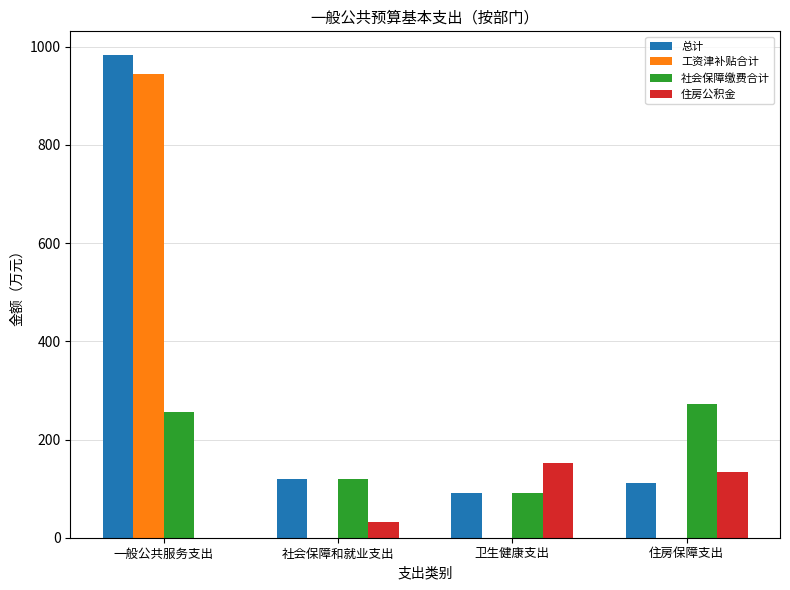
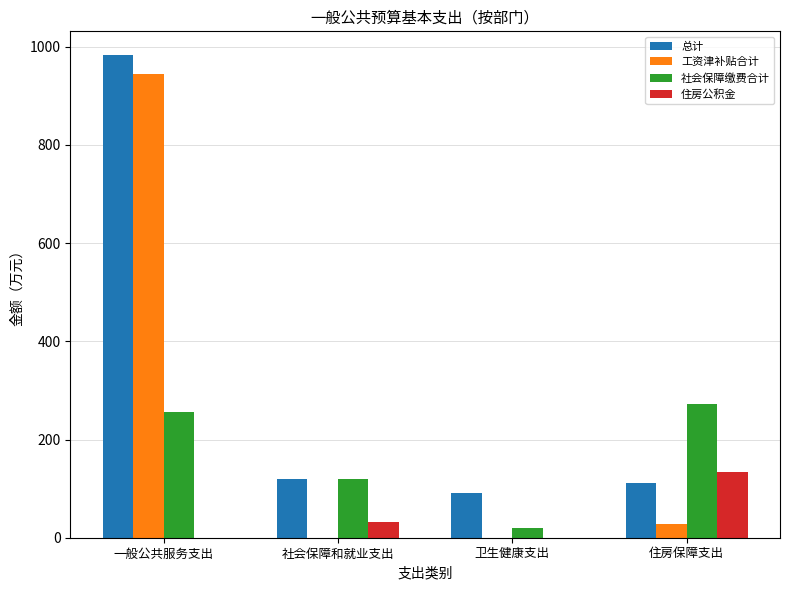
社会保障缴费合计, 卫生健康支出: 90 -> 20
住房公积金, 卫生健康支出: 150 -> 0
工资津补贴合计, 住房保障支出: 0 -> 30
